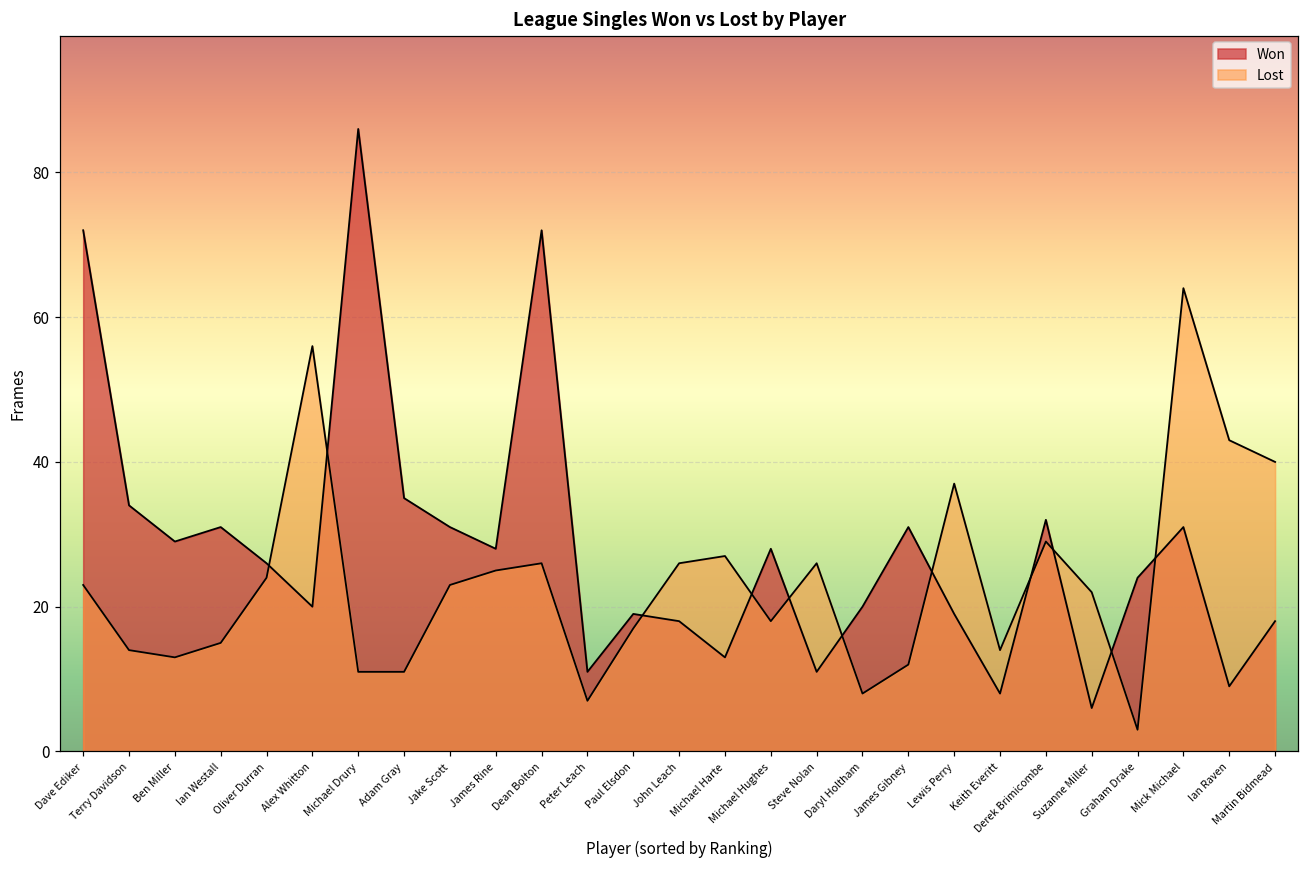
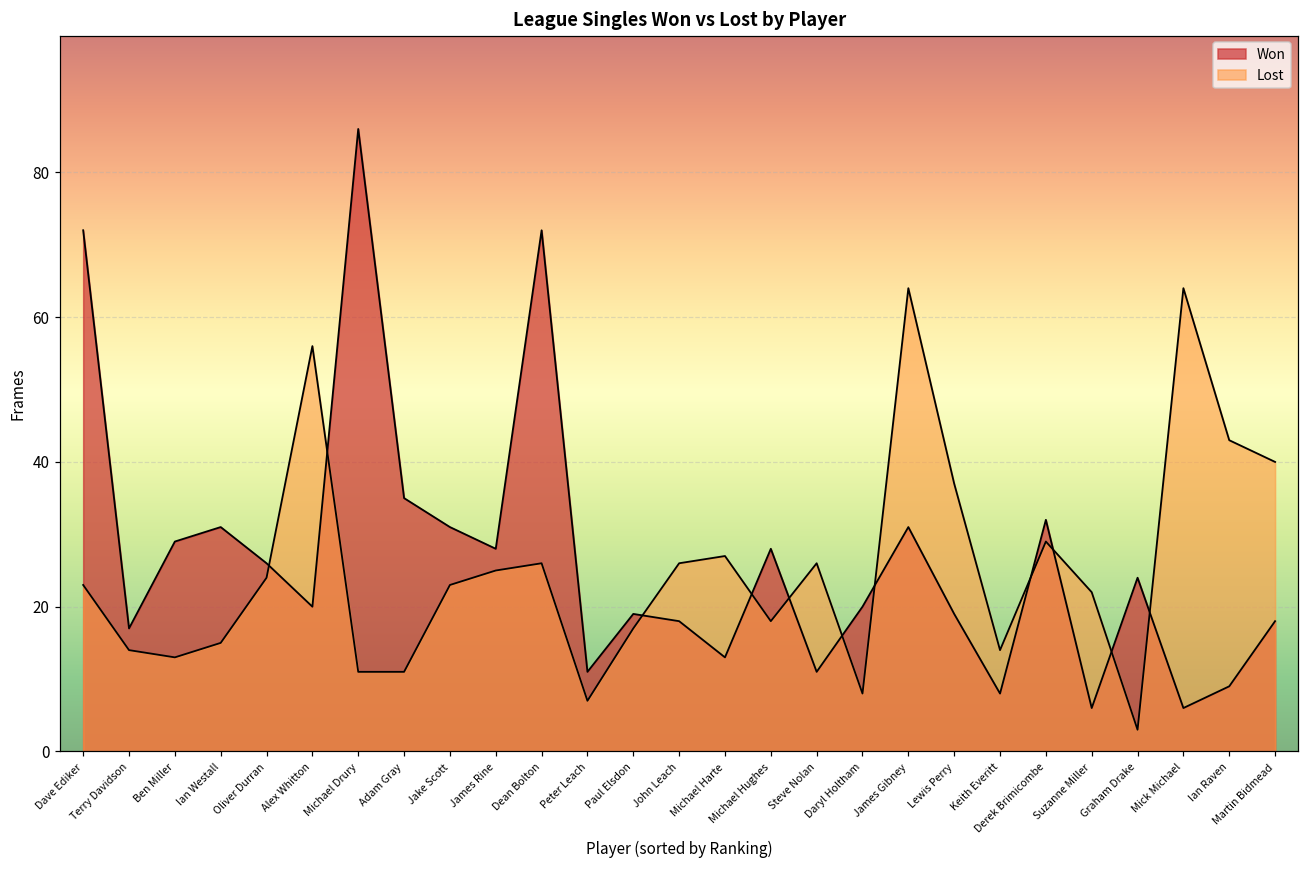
Won, Terry Davidson: 34 -> 17
Lost, James Gibney: 12 -> 64
Won, Mick Michael: 31 -> 6
